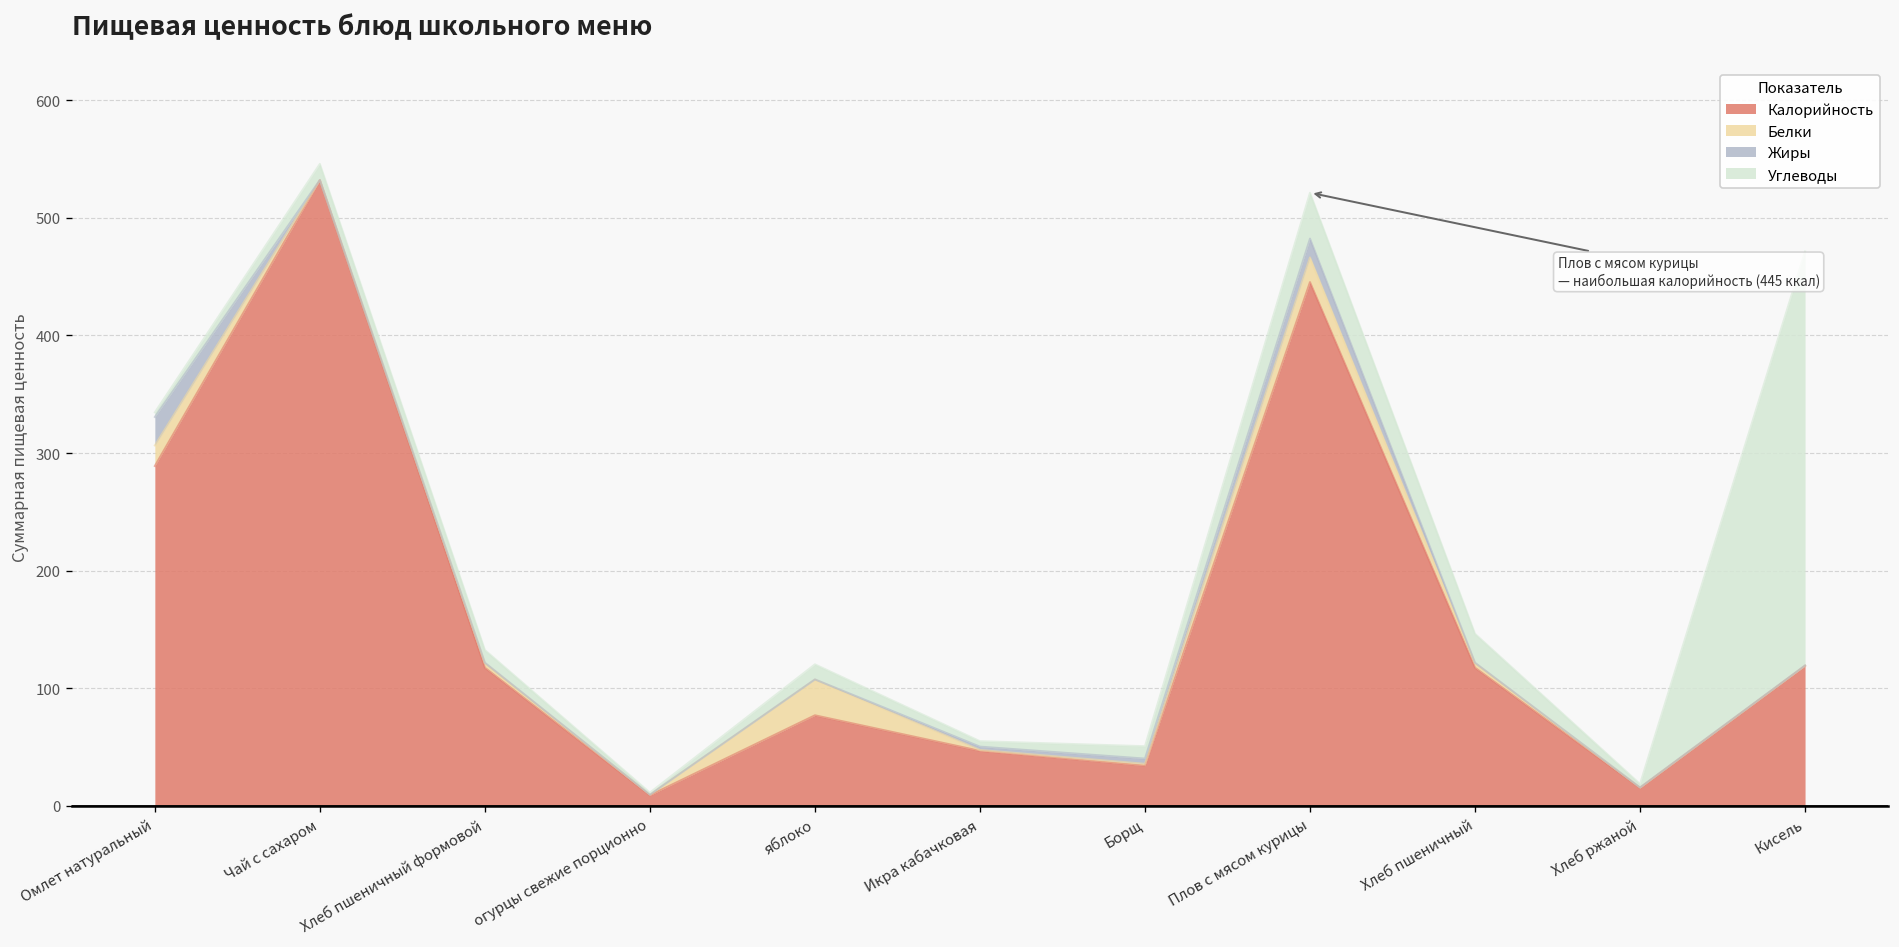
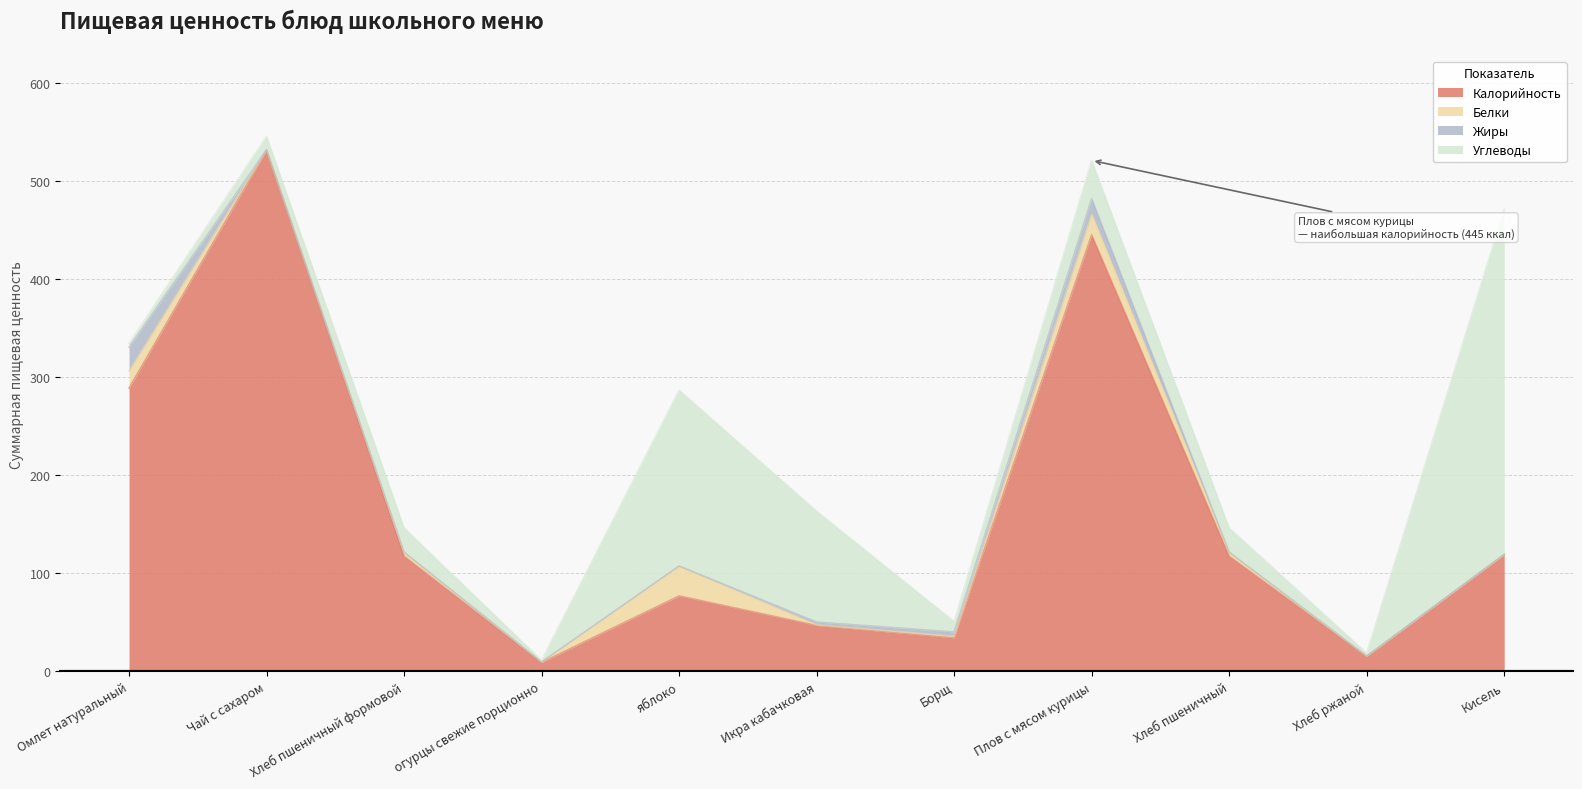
Углеводы, Хлеб пшеничный формовой: 10 -> 20
Углеводы, яблоко: 10 -> 180
Углеводы, Икра кабачковая: 0 -> 110
